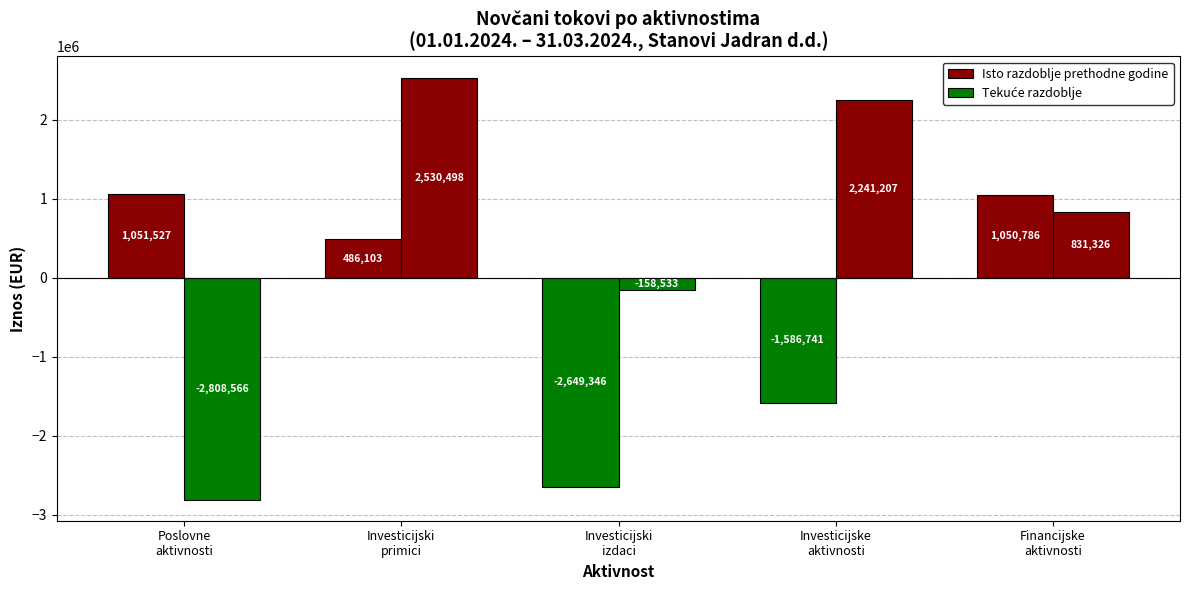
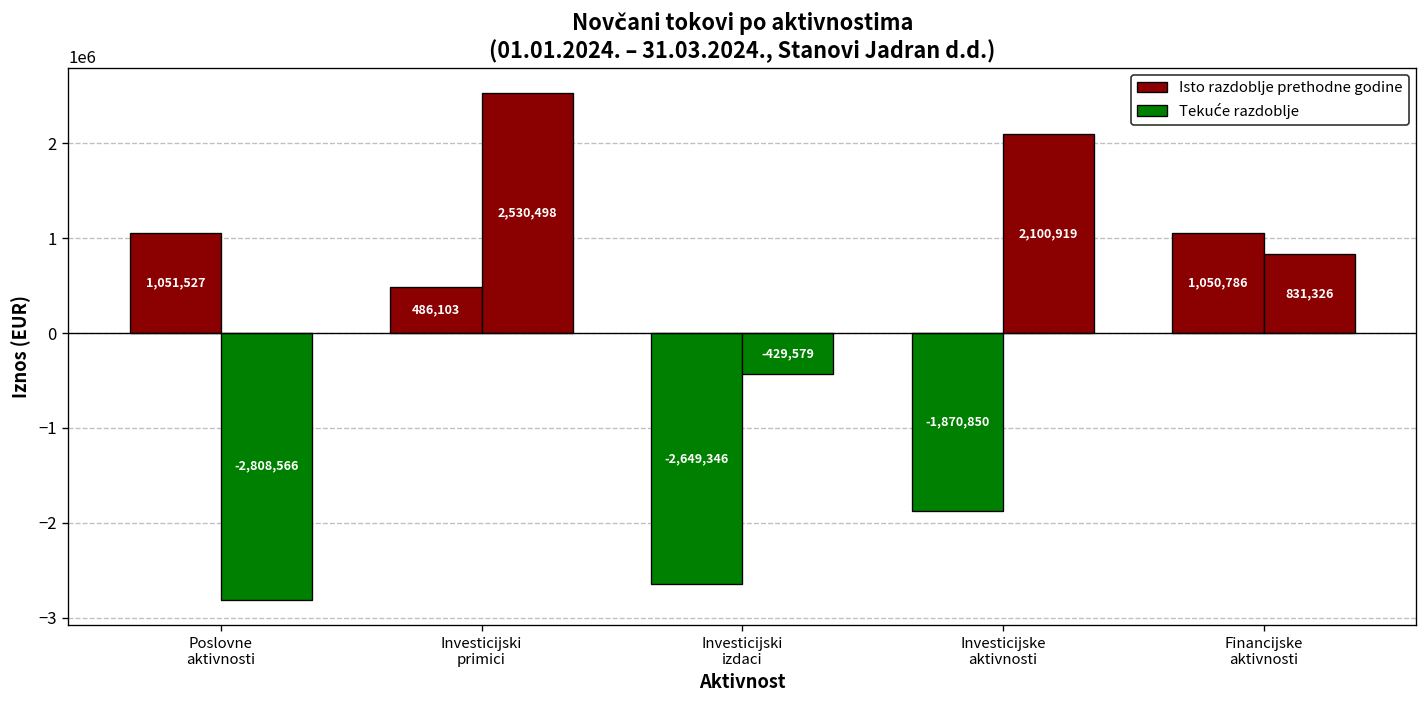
Tekuće razdoblje, Investicijski izdaci: -158,533 -> -429,579
Isto razdoblje prethodne godine, Investicijske aktivnosti: -1,586,741 -> -1,870,850
Tekuće razdoblje, Investicijske aktivnosti: 2,241,207 -> 2,100,919
